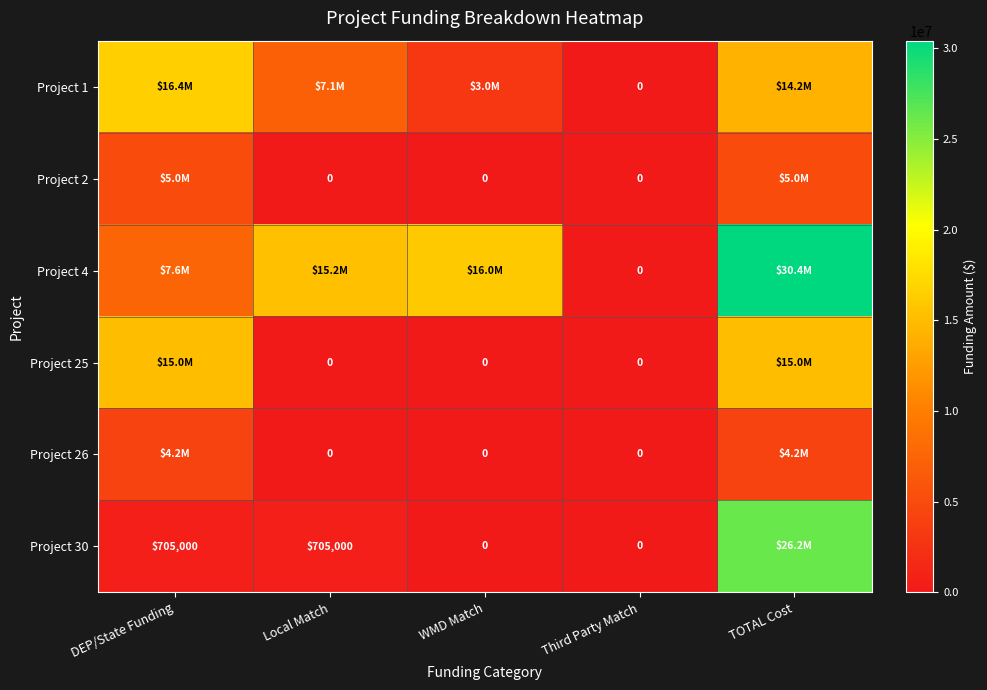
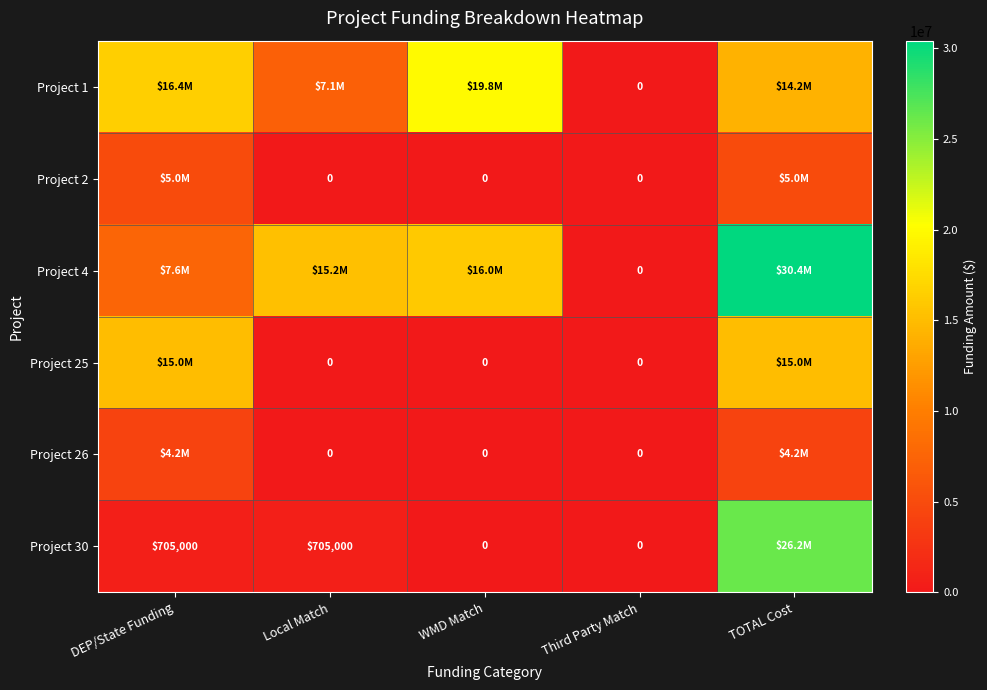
Project 1, WMD Match: $3.0M -> $19.8M
